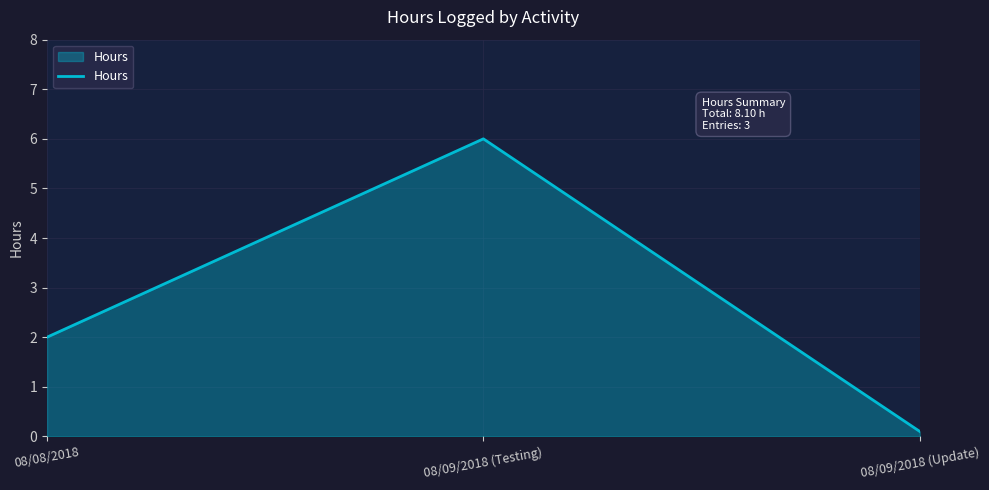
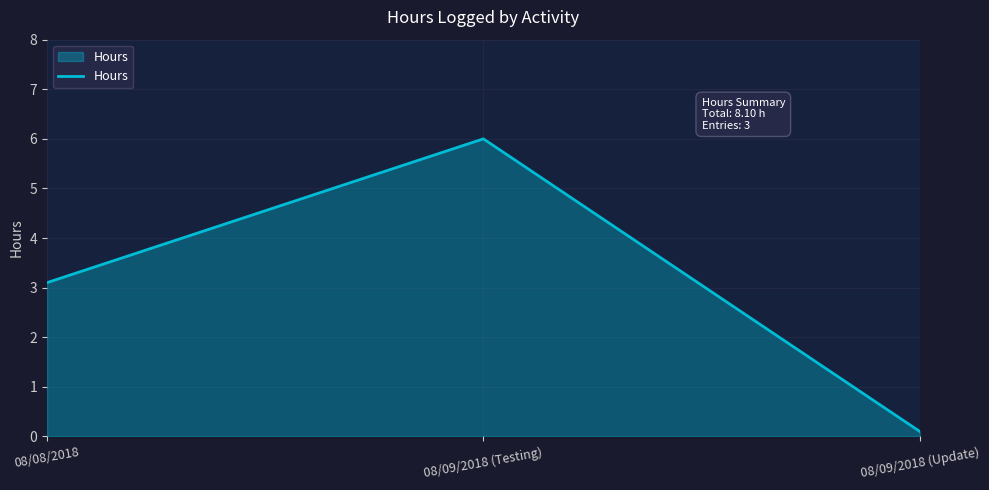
08/08/2018: 2.0 -> 3.1
